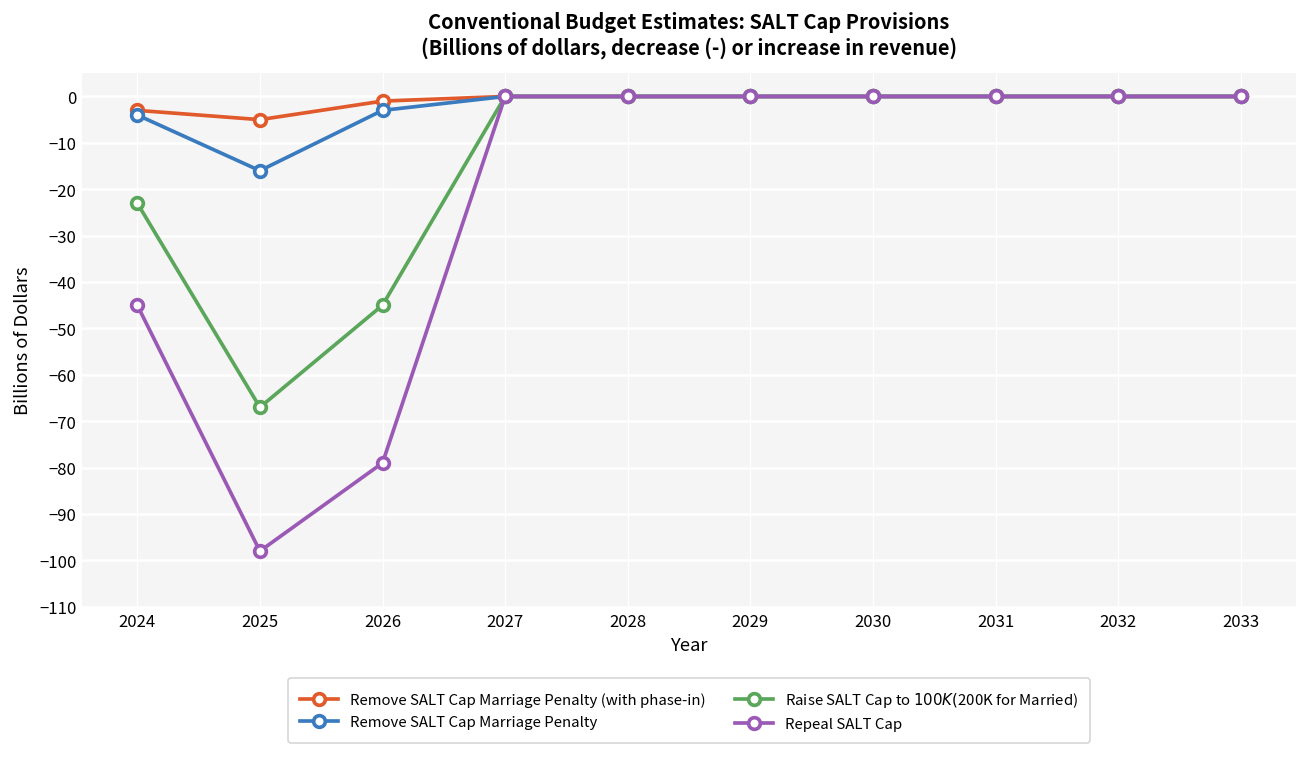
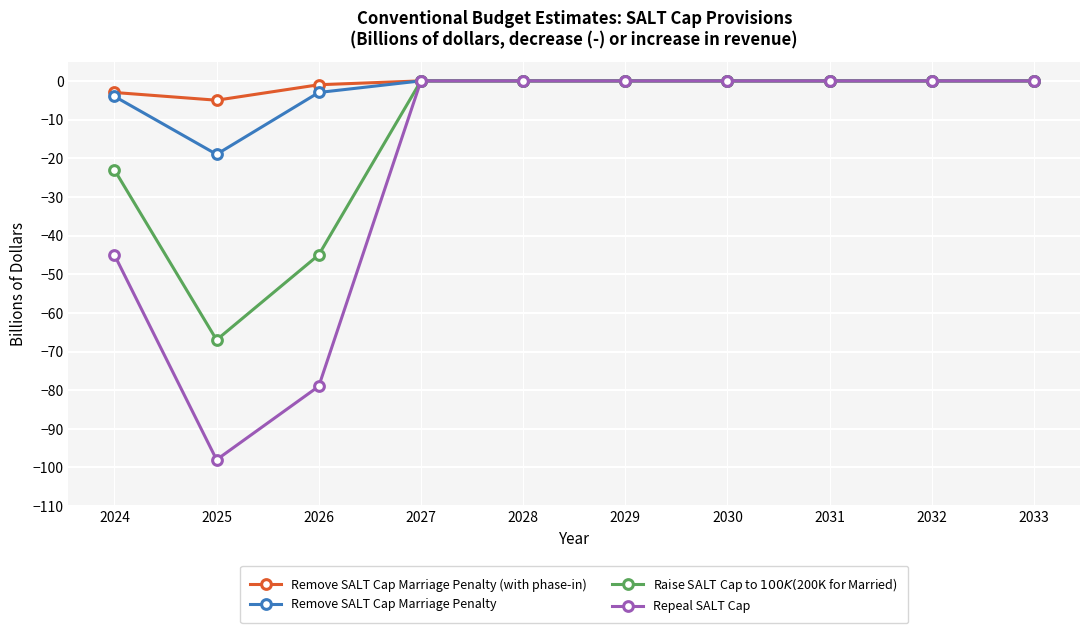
Remove SALT Cap Marriage Penalty, 2025: -16 -> -19
